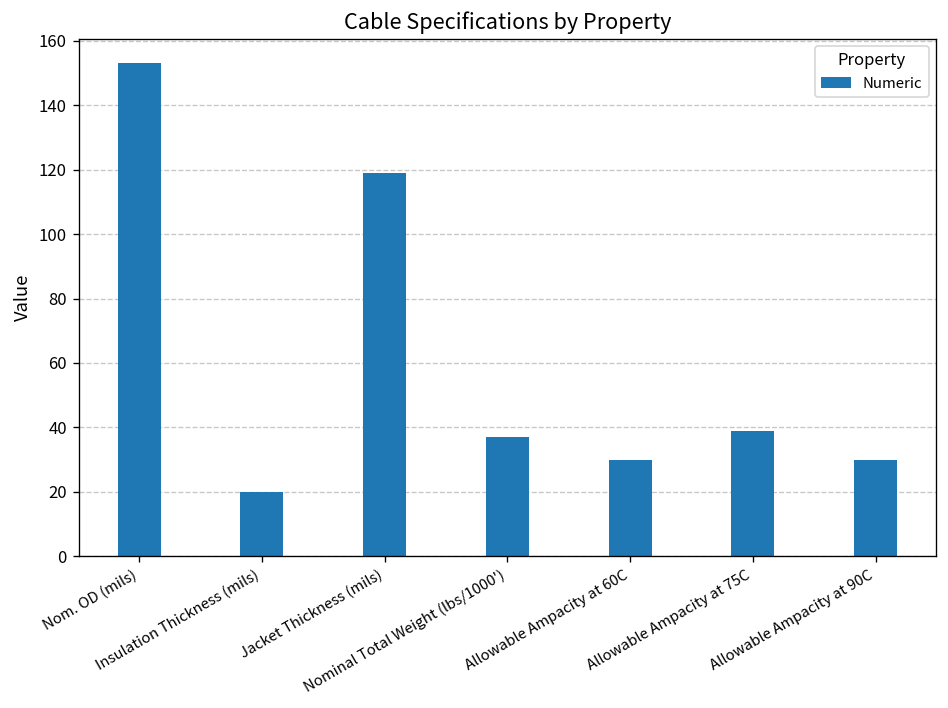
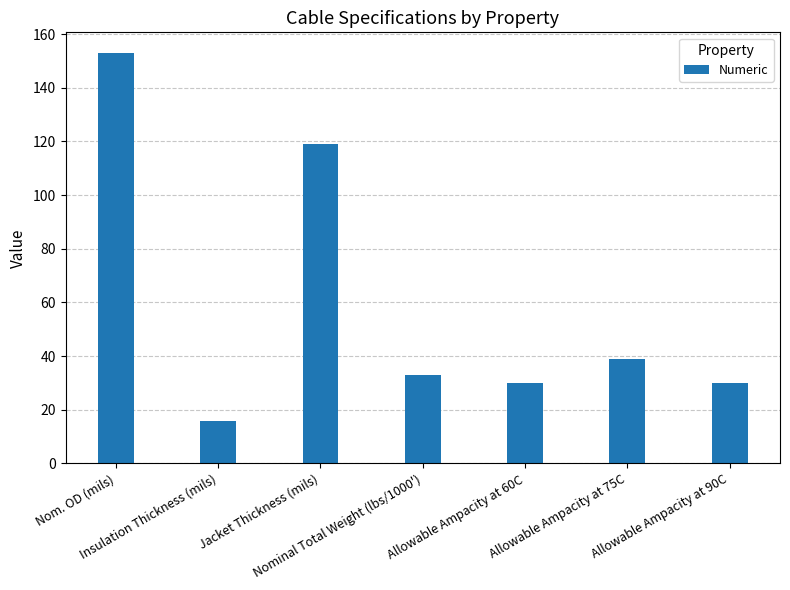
Insulation Thickness (mils): 20 -> 16
Nominal Total Weight (lbs/1000'): 37 -> 33
